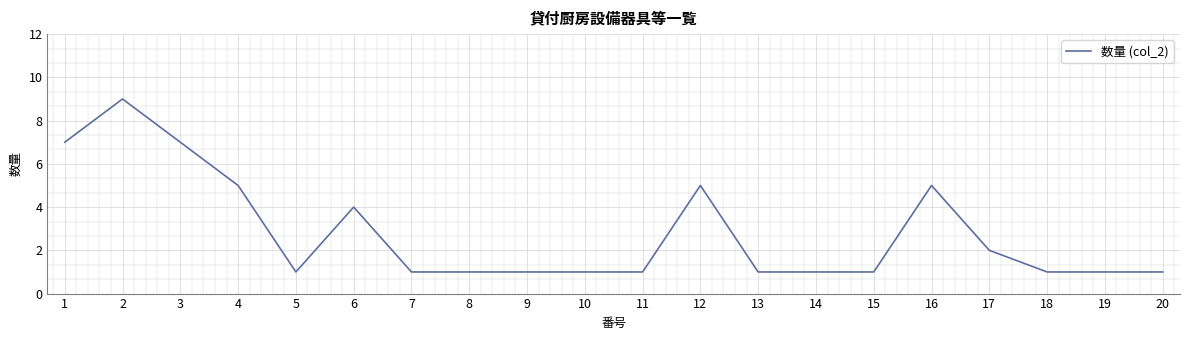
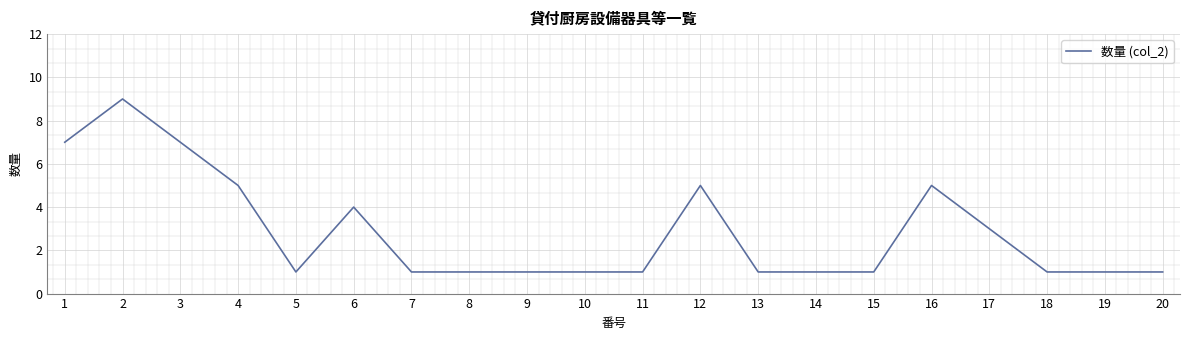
17: 2 -> 3
